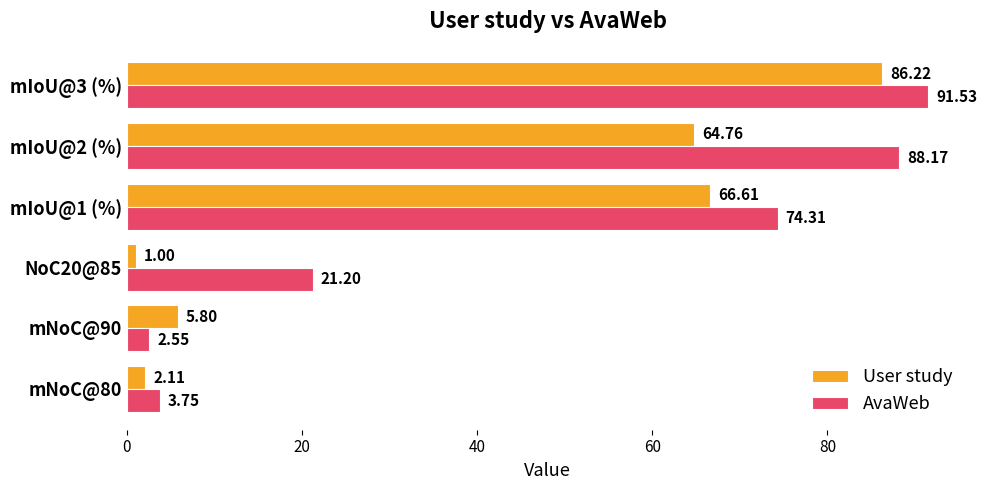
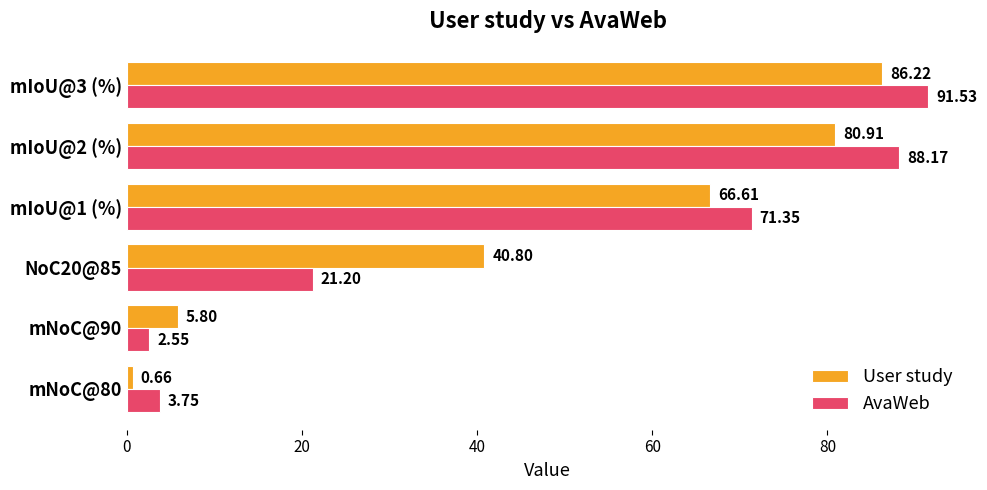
User study, mIoU@2 (%): 64.76 -> 80.91
AvaWeb, mIoU@1 (%): 74.31 -> 71.35
User study, NoC20@85: 1.00 -> 40.80
User study, mNoC@80: 2.11 -> 0.66
